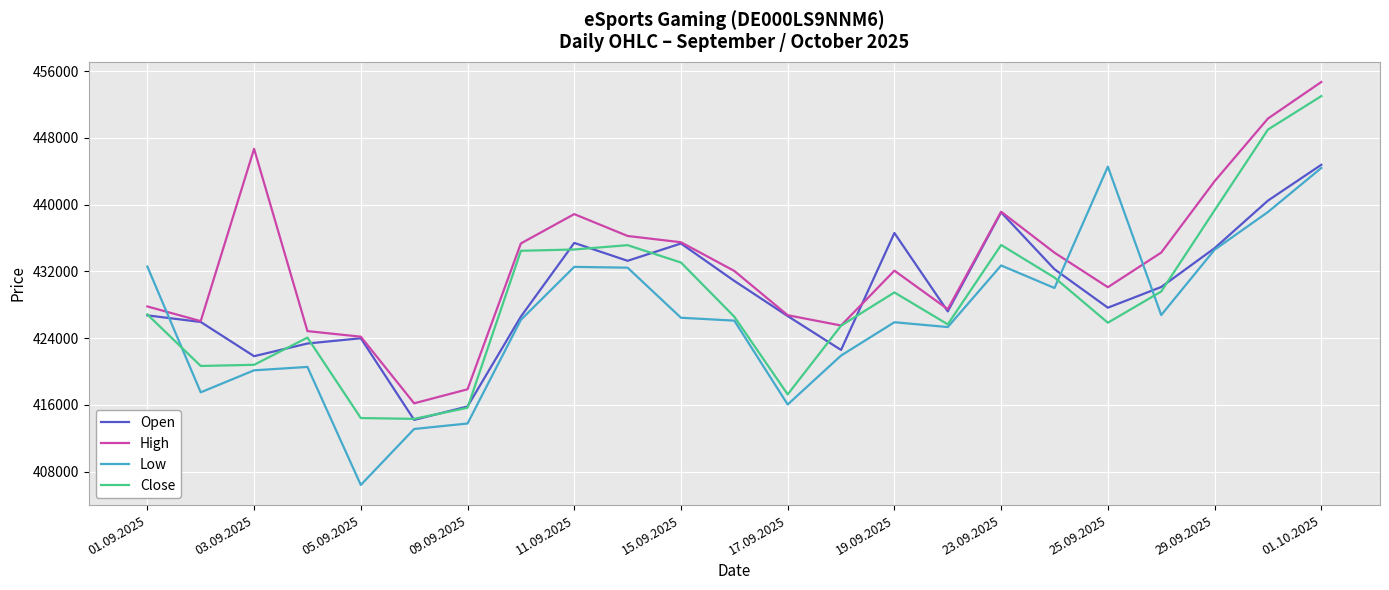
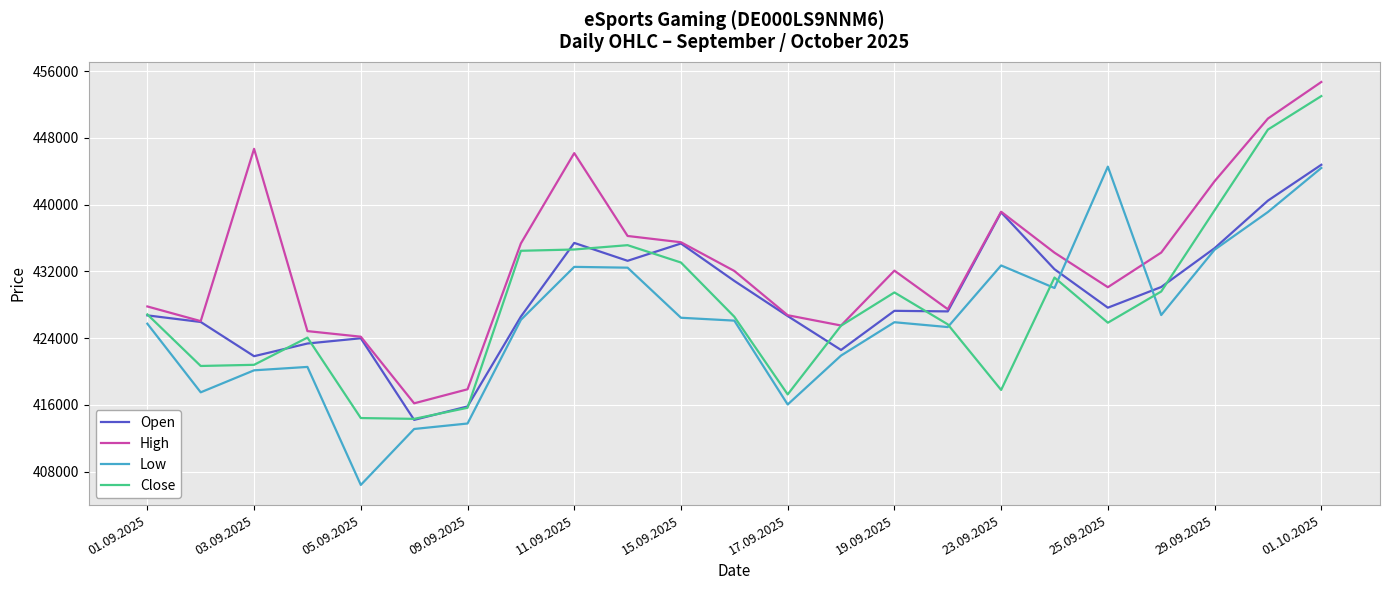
Low, 01.09.2025: 433000 -> 426000
High, 11.09.2025: 439000 -> 446000
Open, 19.09.2025: 437000 -> 427000
Close, 23.09.2025: 435000 -> 418000
